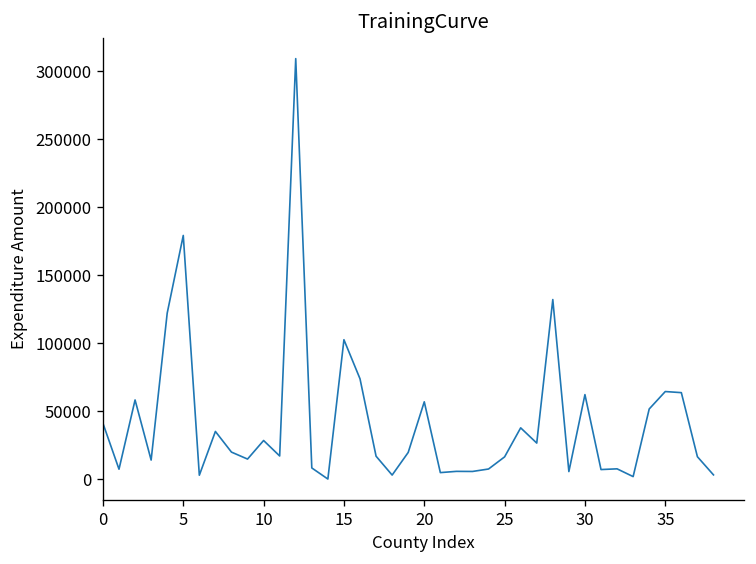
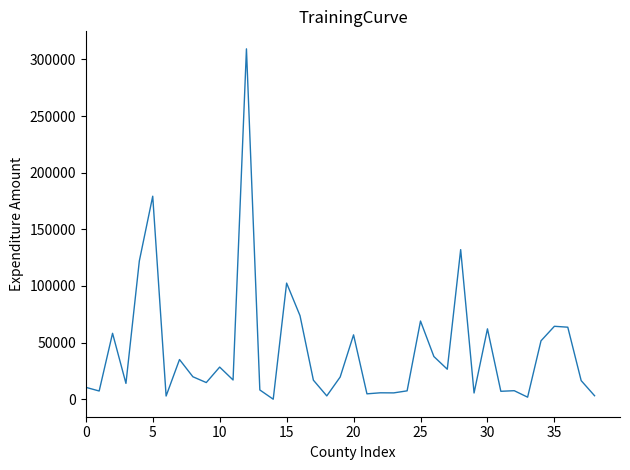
0: 41000 -> 11000
25: 16000 -> 69000
